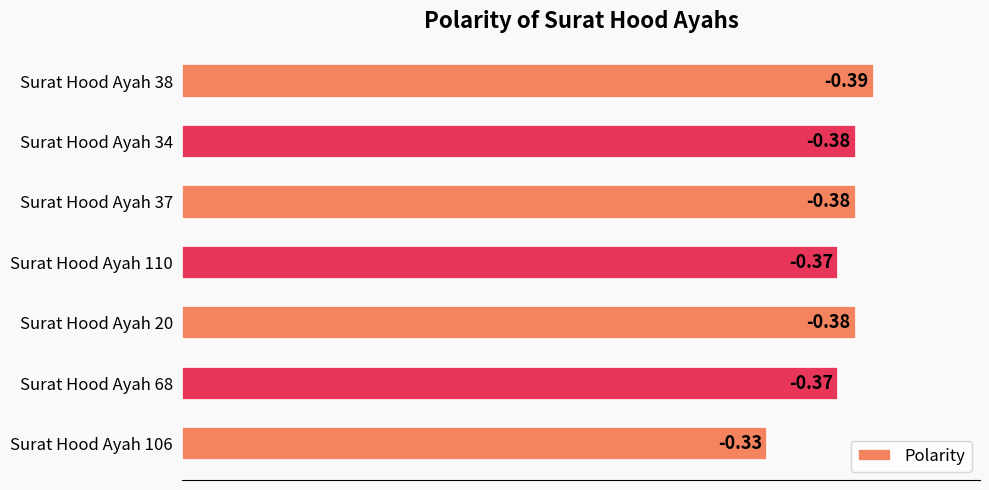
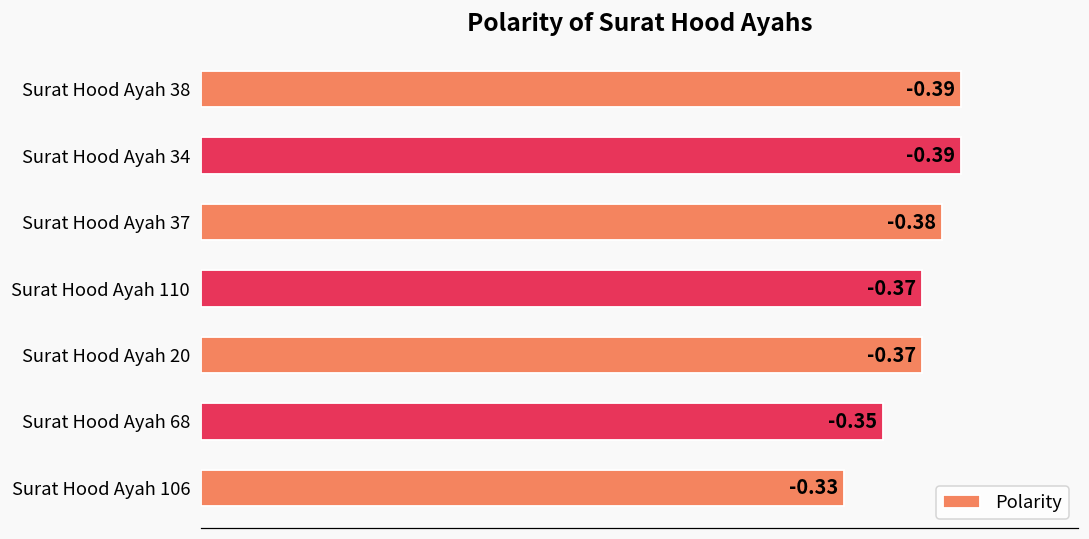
Surat Hood Ayah 34: -0.38 -> -0.39
Surat Hood Ayah 20: -0.38 -> -0.37
Surat Hood Ayah 68: -0.37 -> -0.35
